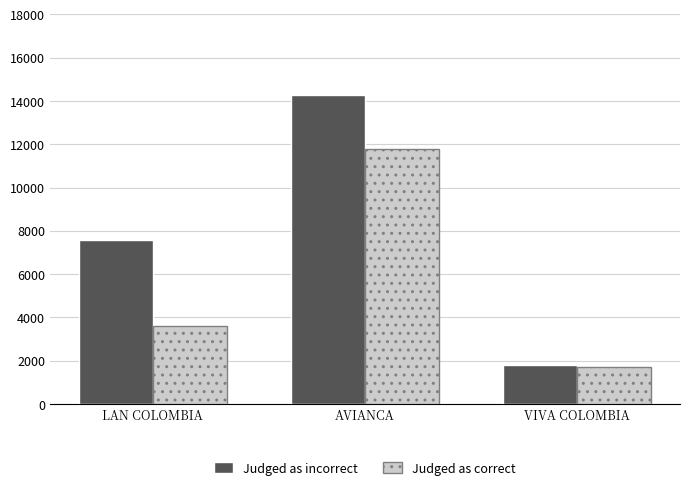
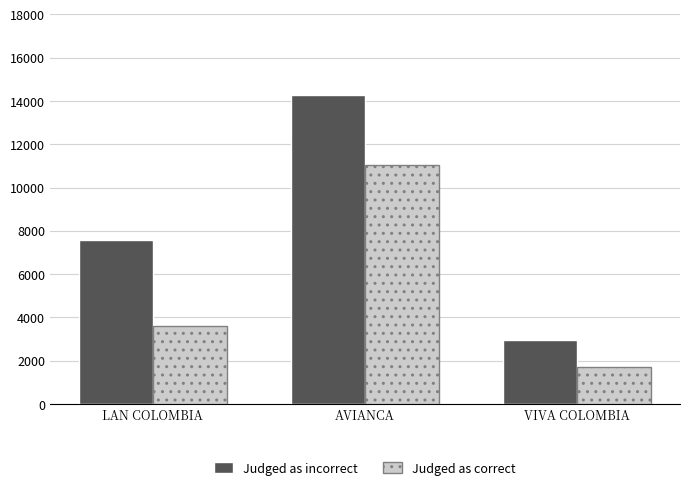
Judged as correct, AVIANCA: 11800 -> 11000
Judged as incorrect, VIVA COLOMBIA: 1800 -> 3000
